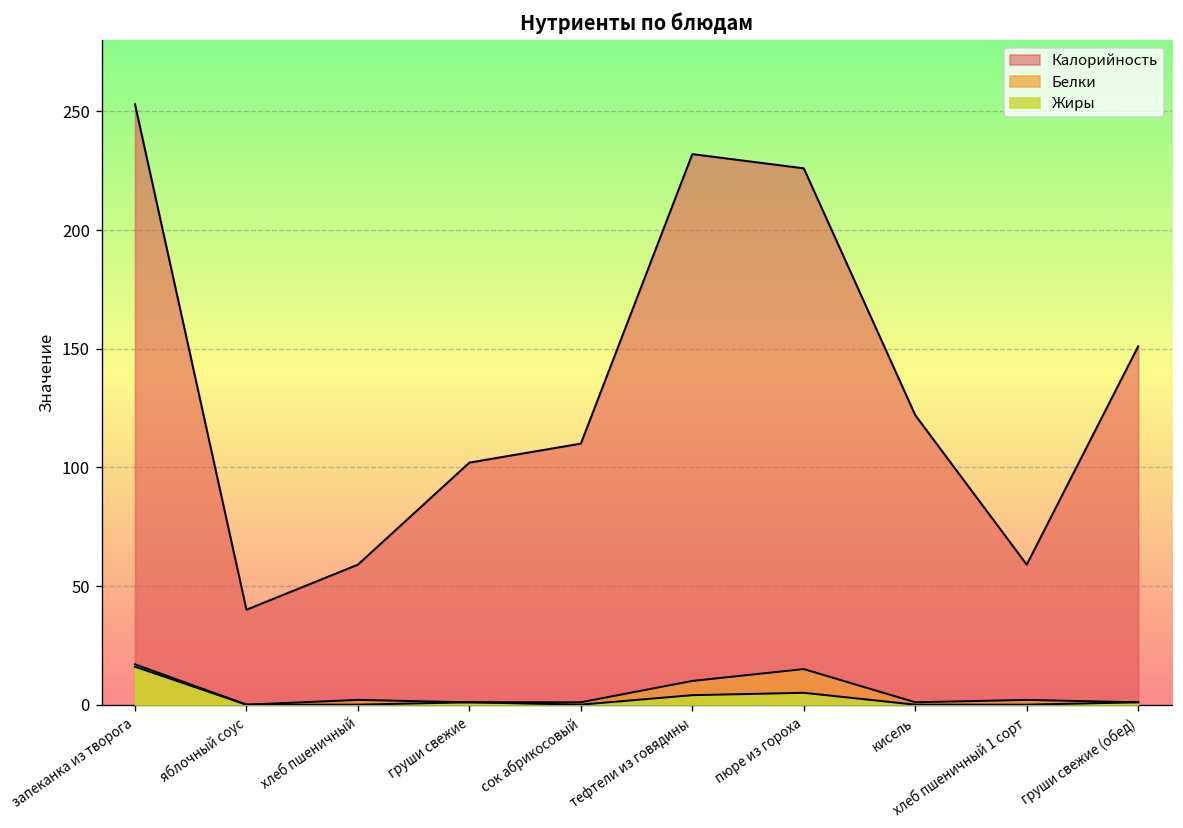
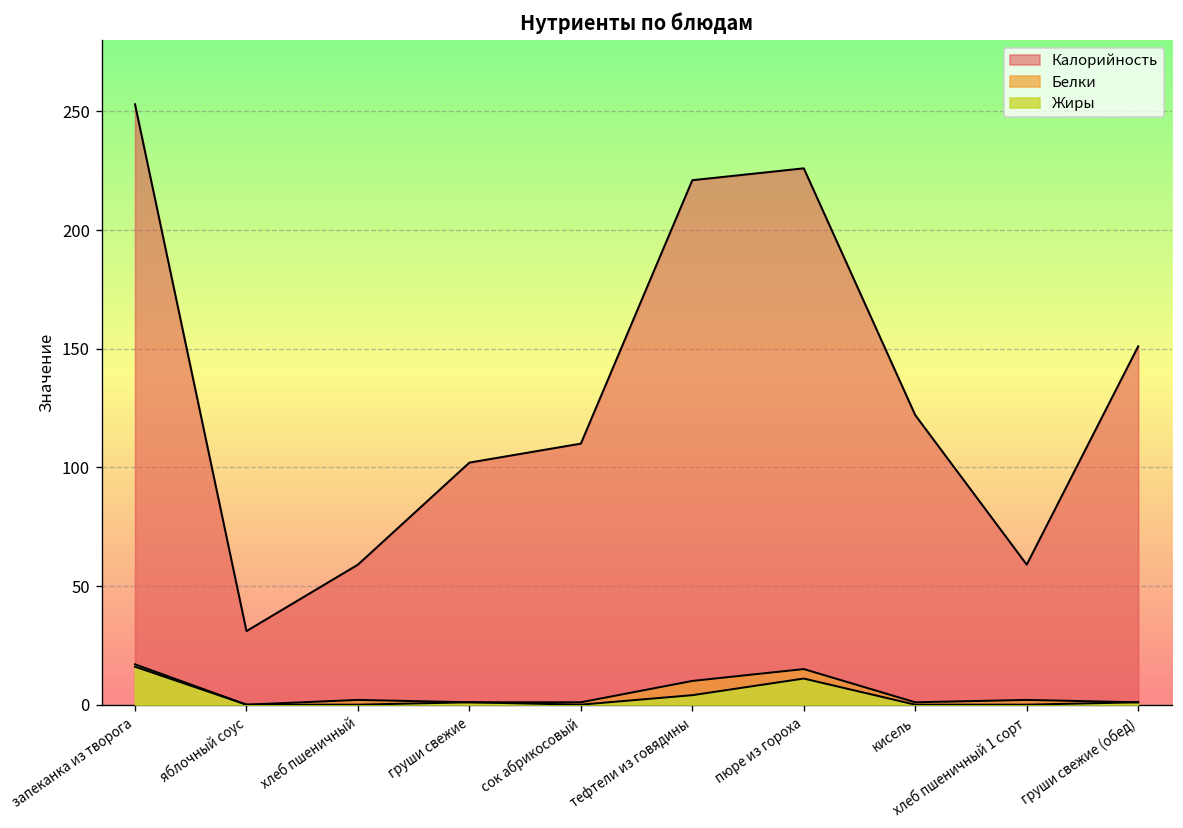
Калорийность, яблочный соус: 40 -> 31
Калорийность, тефтели из говядины: 232 -> 221
Жиры, пюре из гороха: 5 -> 11
